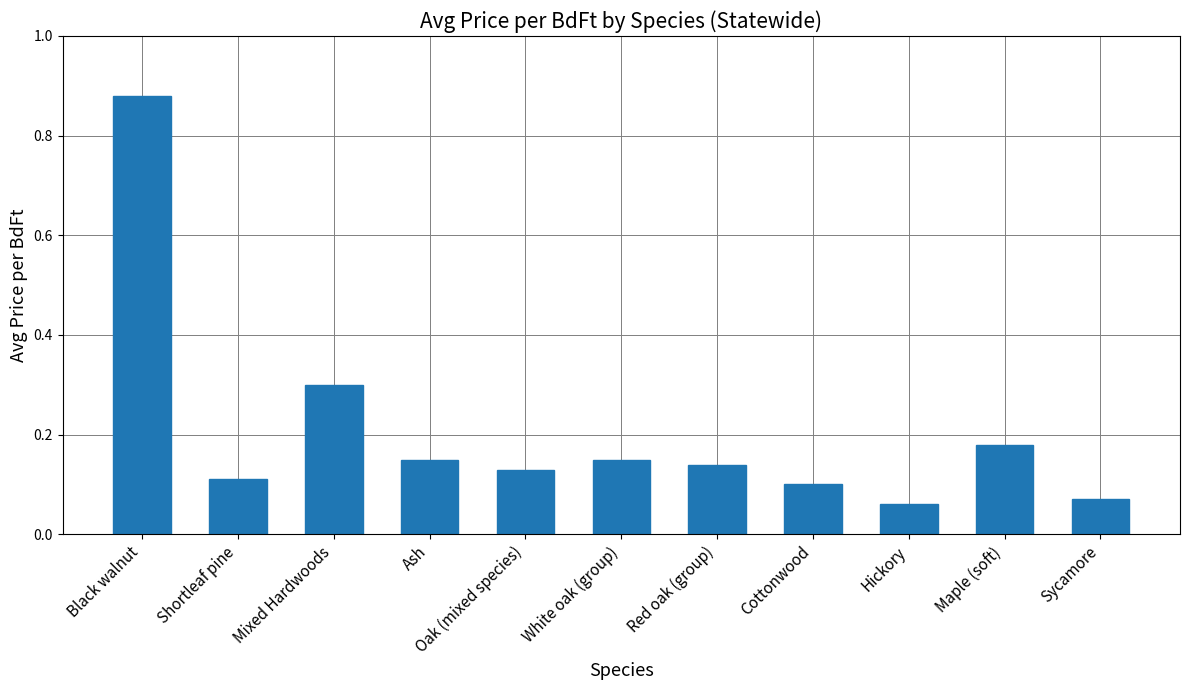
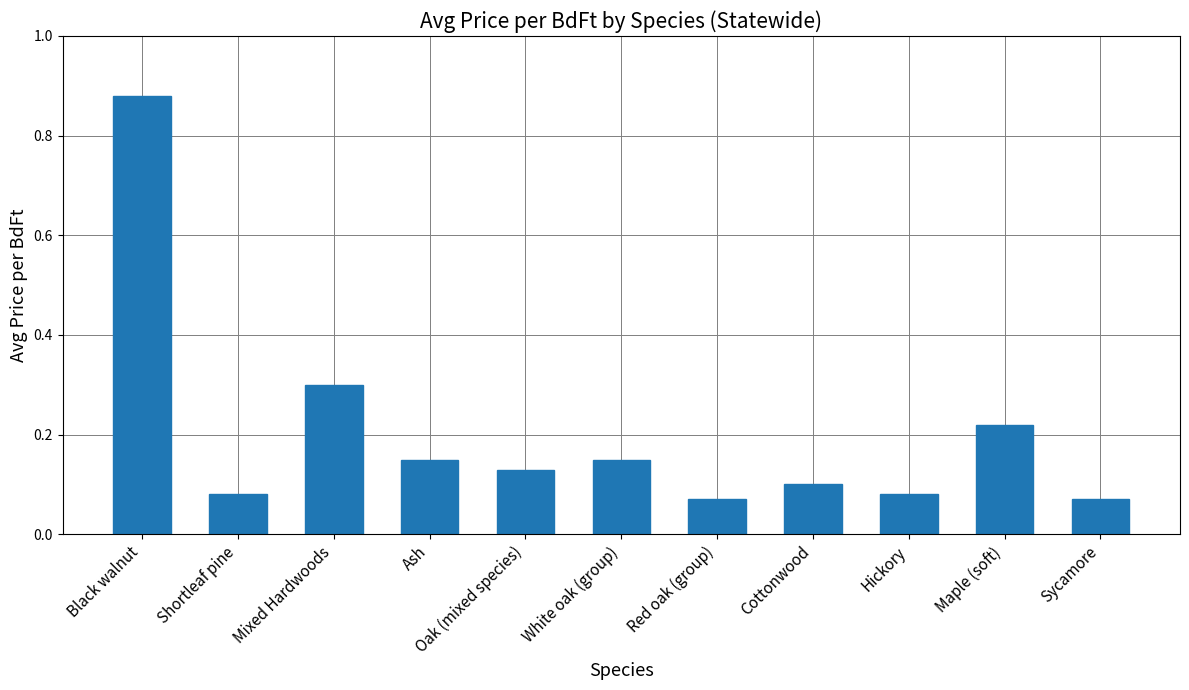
Shortleaf pine: 0.11 -> 0.08
Red oak (group): 0.14 -> 0.07
Hickory: 0.06 -> 0.08
Maple (soft): 0.18 -> 0.22
